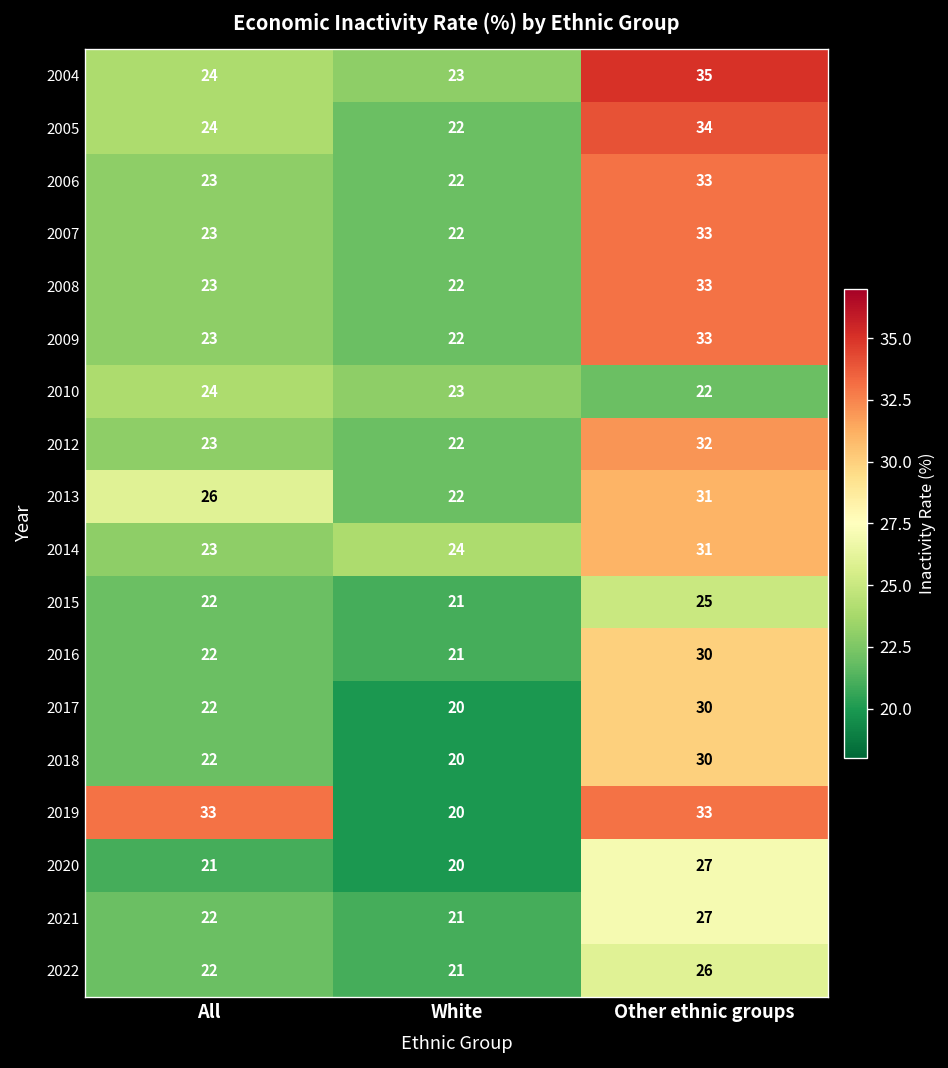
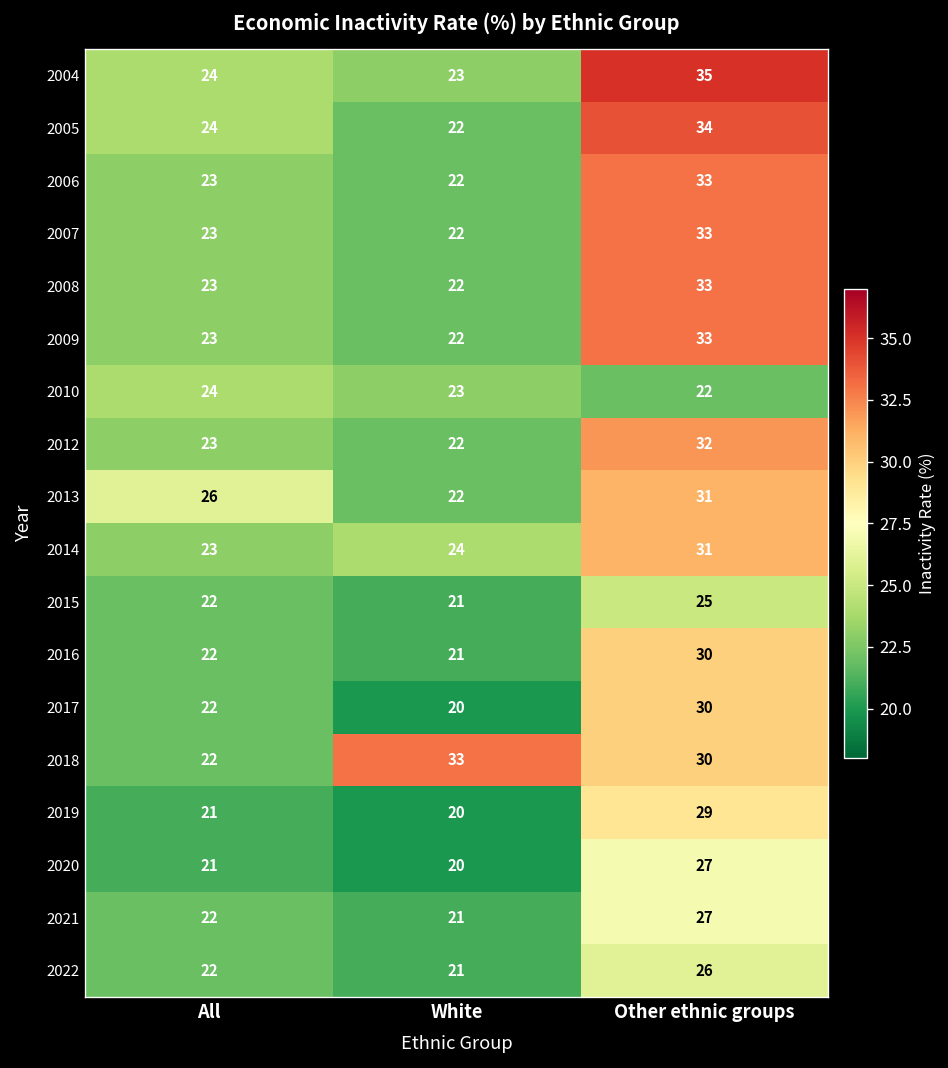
2018, White: 20 -> 33
2019, All: 33 -> 21
2019, Other ethnic groups: 33 -> 29
